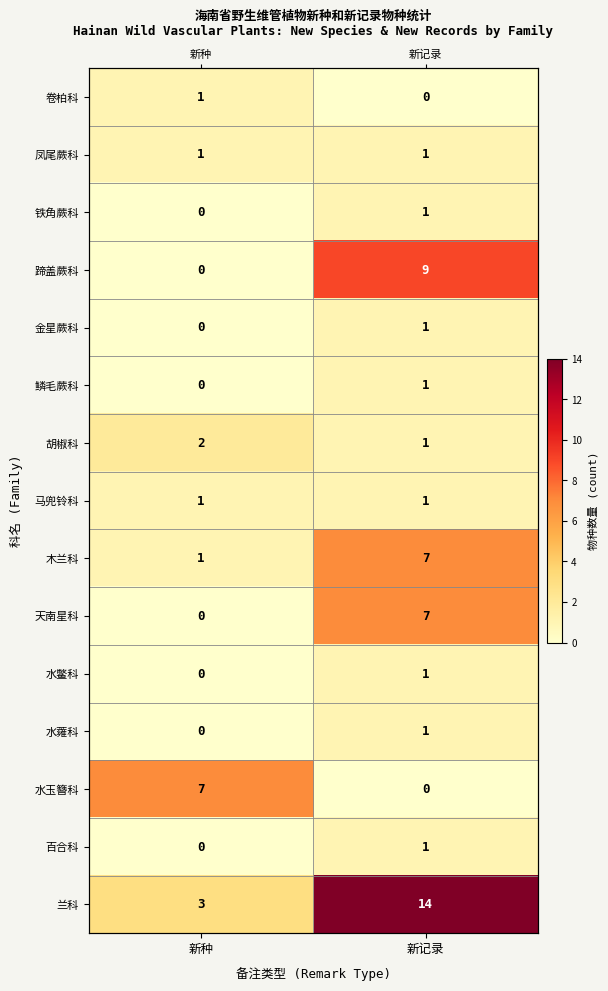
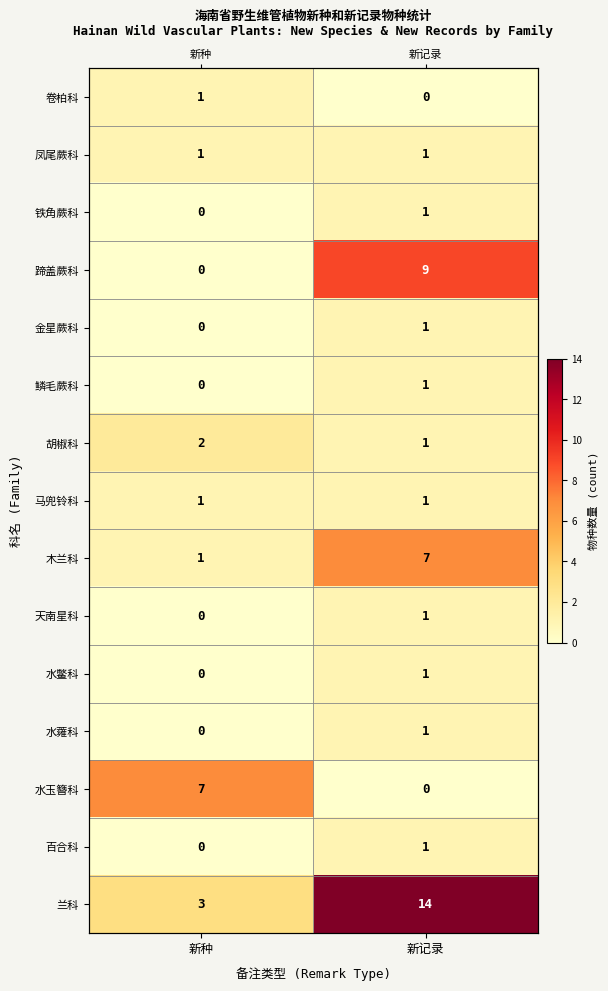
天南星科, 新记录: 7 -> 1
